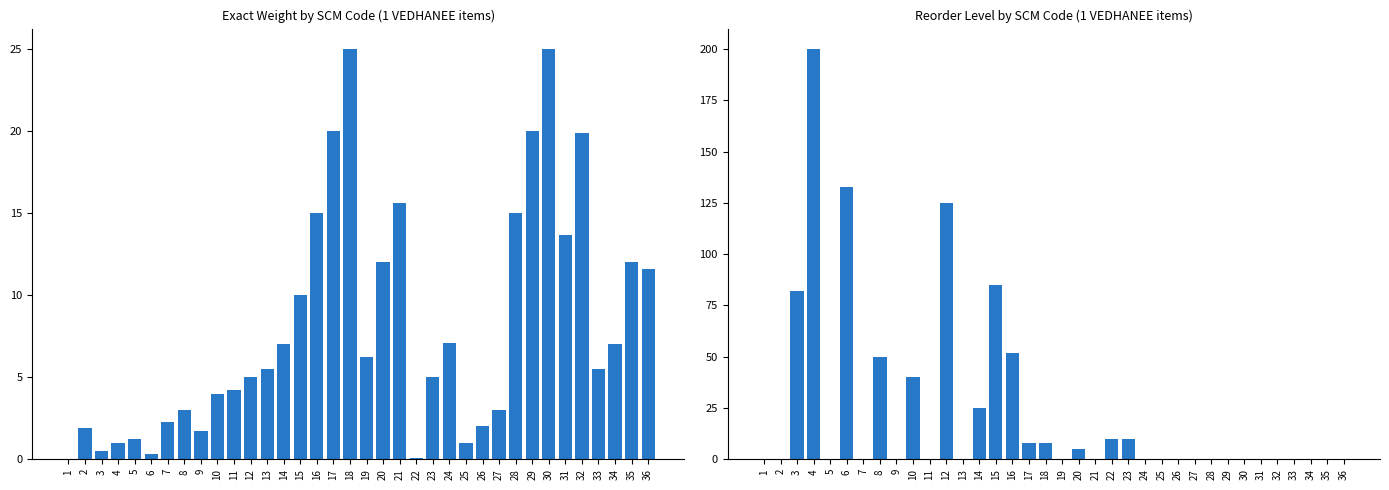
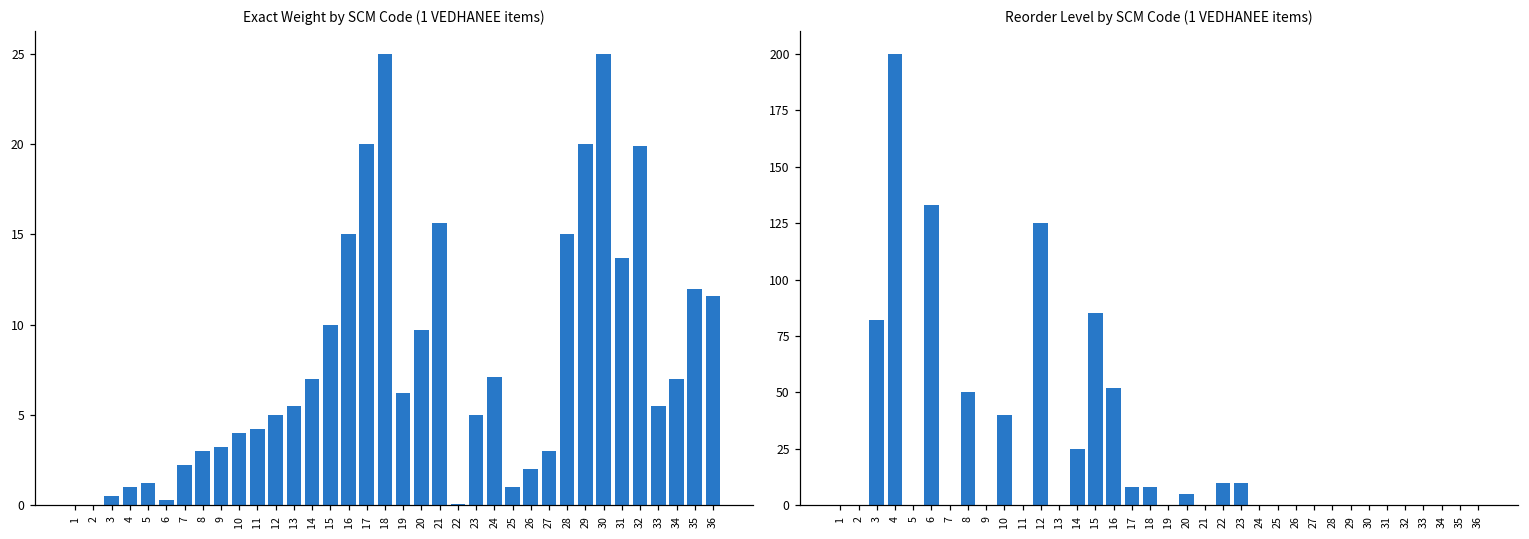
Exact Weight by SCM Code (1 VEDHANEE items), 2: 1.9 -> 0.0
Exact Weight by SCM Code (1 VEDHANEE items), 9: 1.8 -> 3.3
Exact Weight by SCM Code (1 VEDHANEE items), 20: 12.0 -> 9.7
